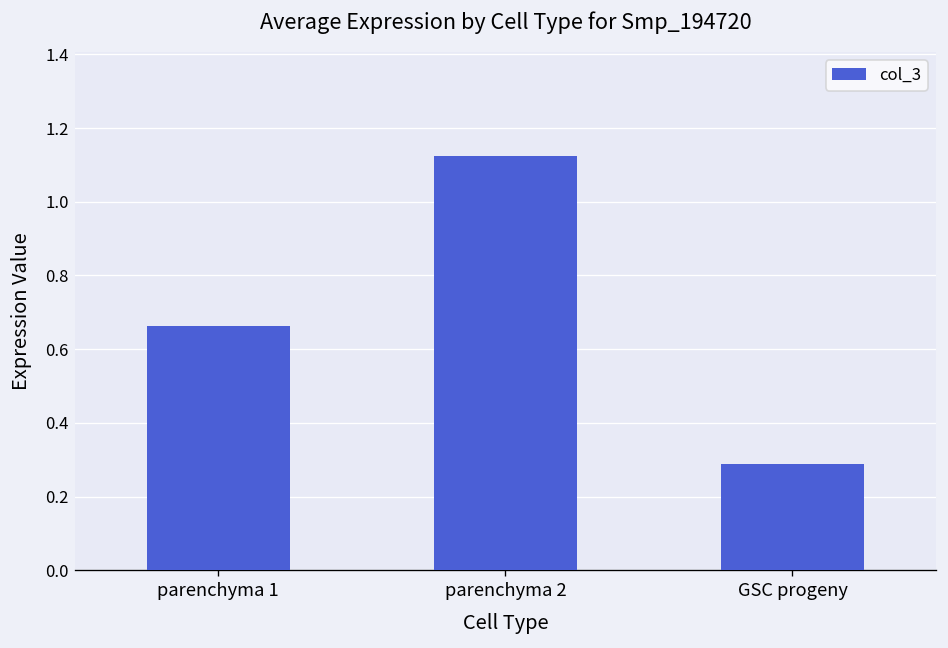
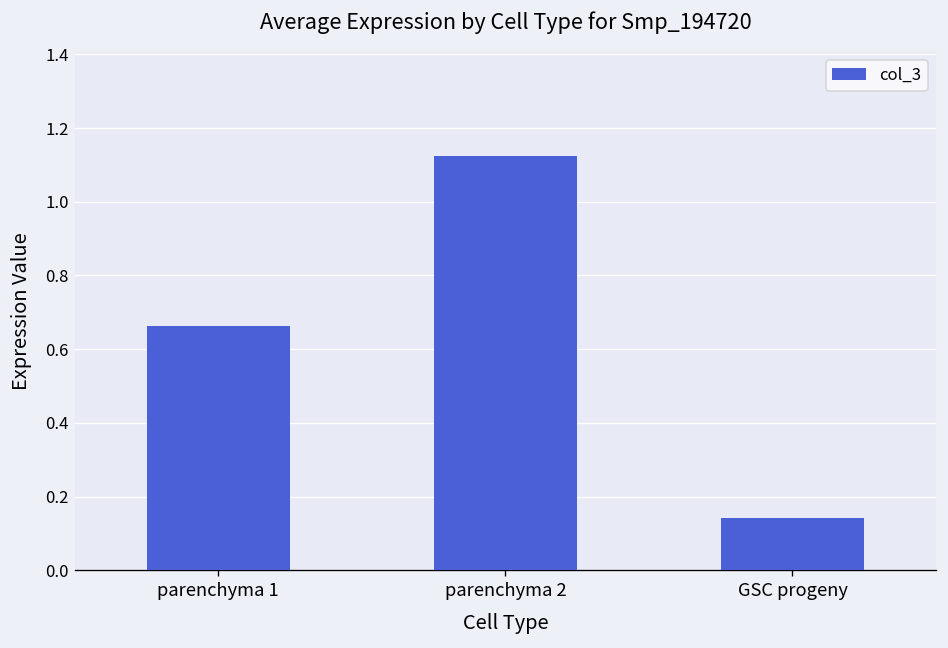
GSC progeny: 0.29 -> 0.14
